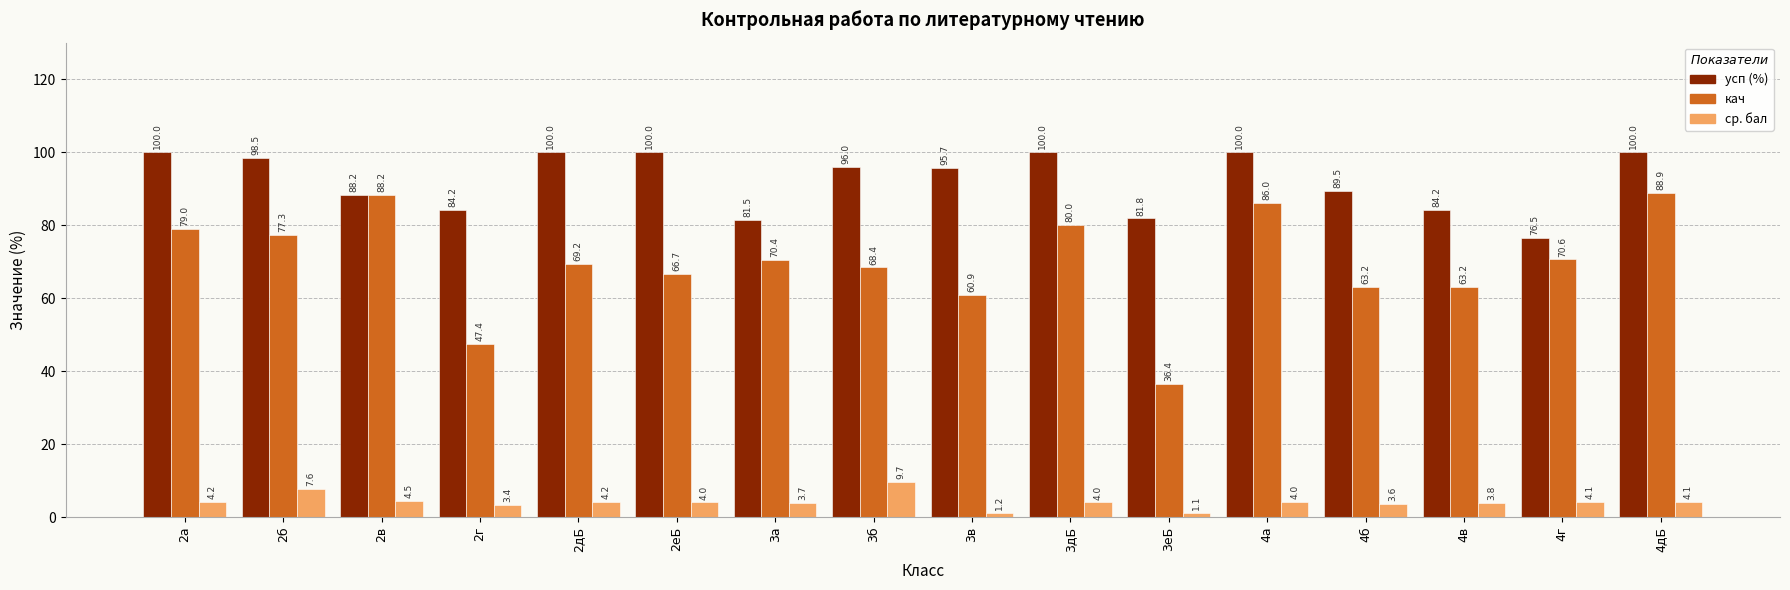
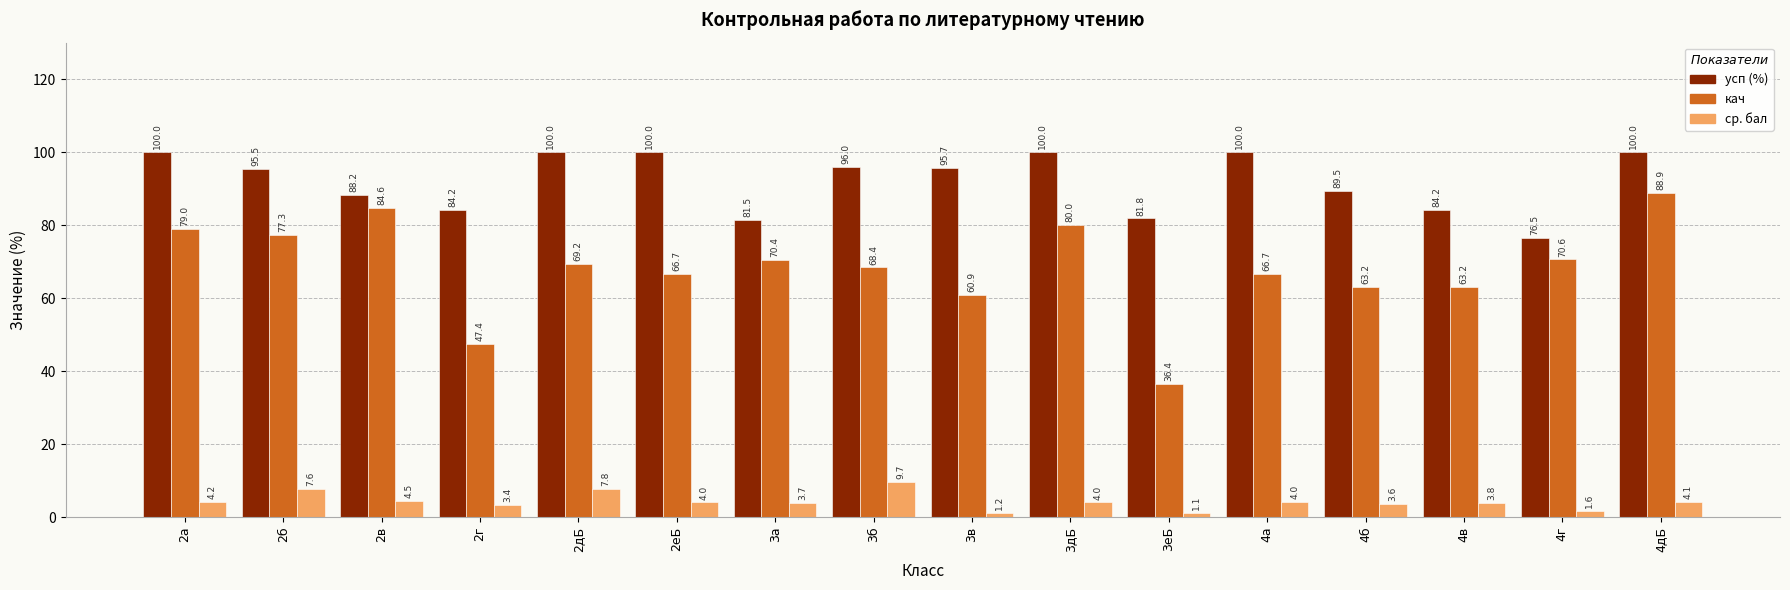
усп (%), 2б: 98.5 -> 95.5
кач, 2в: 88.2 -> 84.6
ср. бал, 2дБ: 4.2 -> 7.8
кач, 4а: 86.0 -> 66.7
ср. бал, 4г: 4.1 -> 1.6
